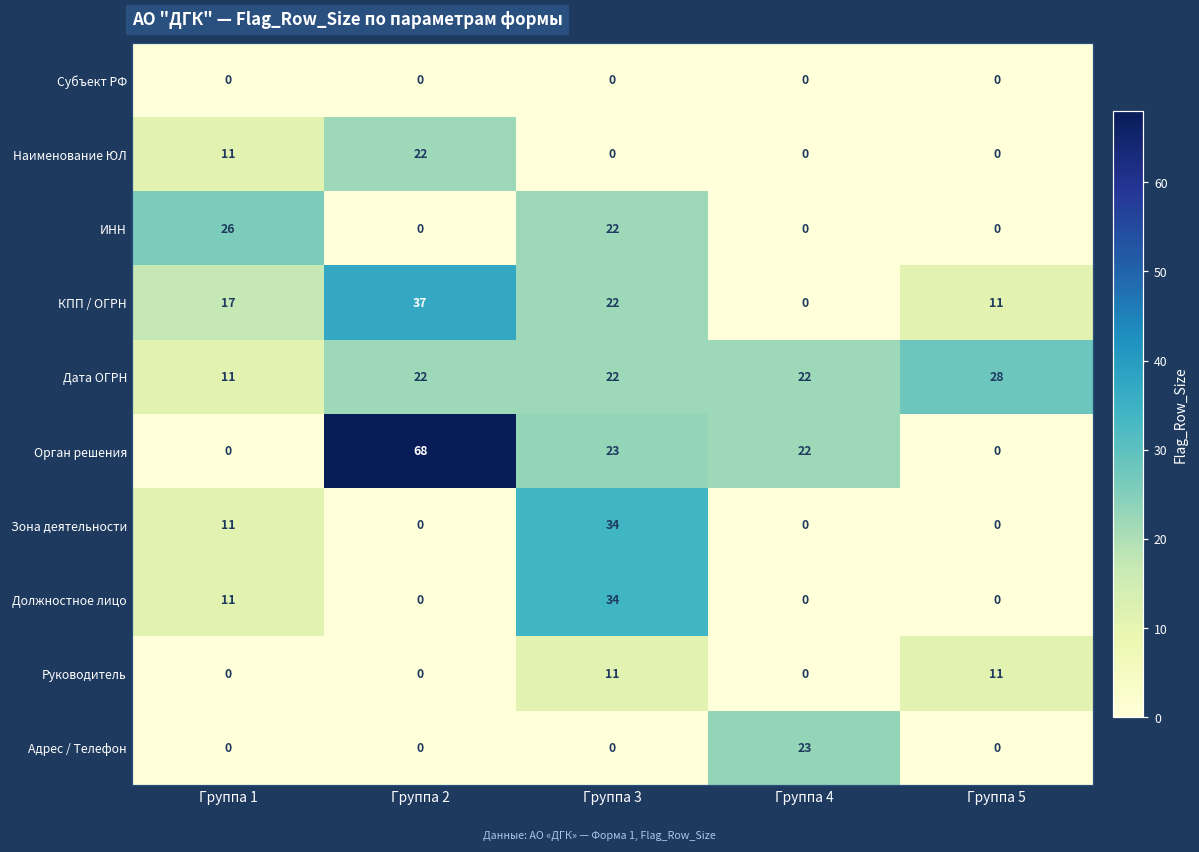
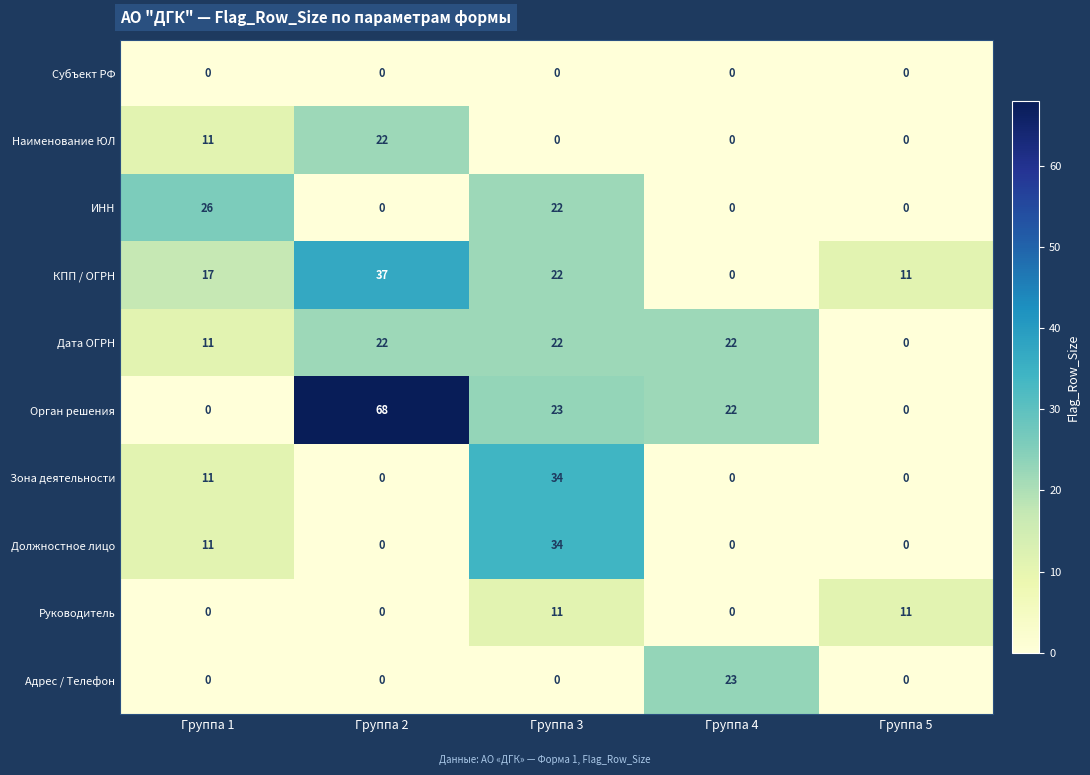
Дата ОГРН, Группа 5: 28 -> 0
